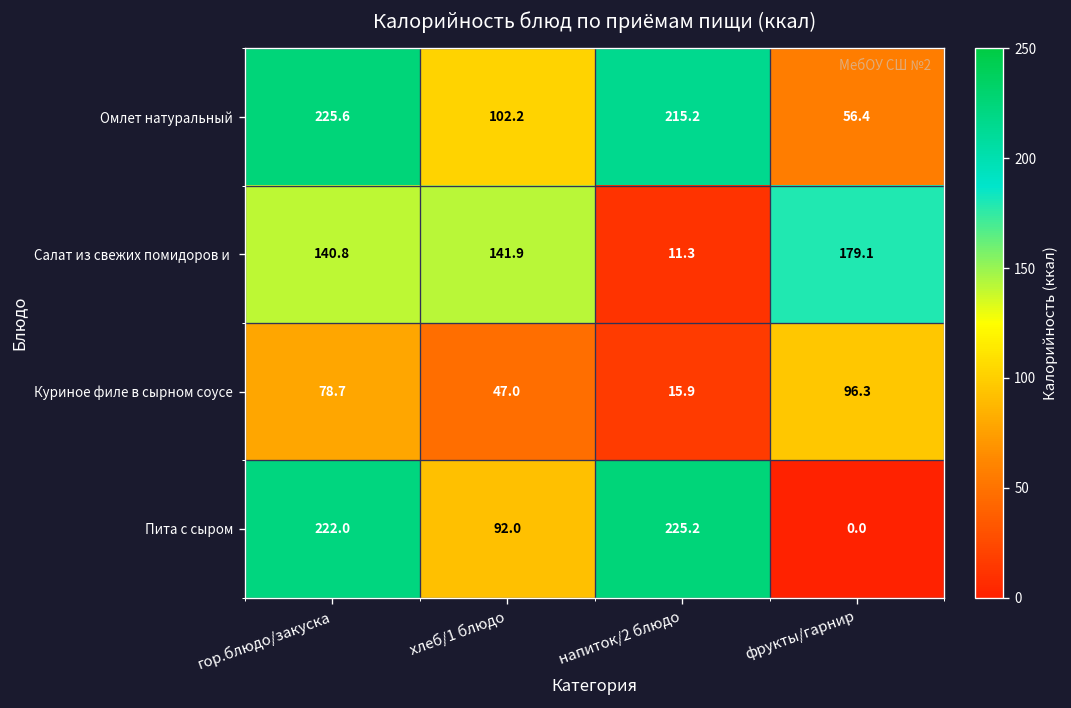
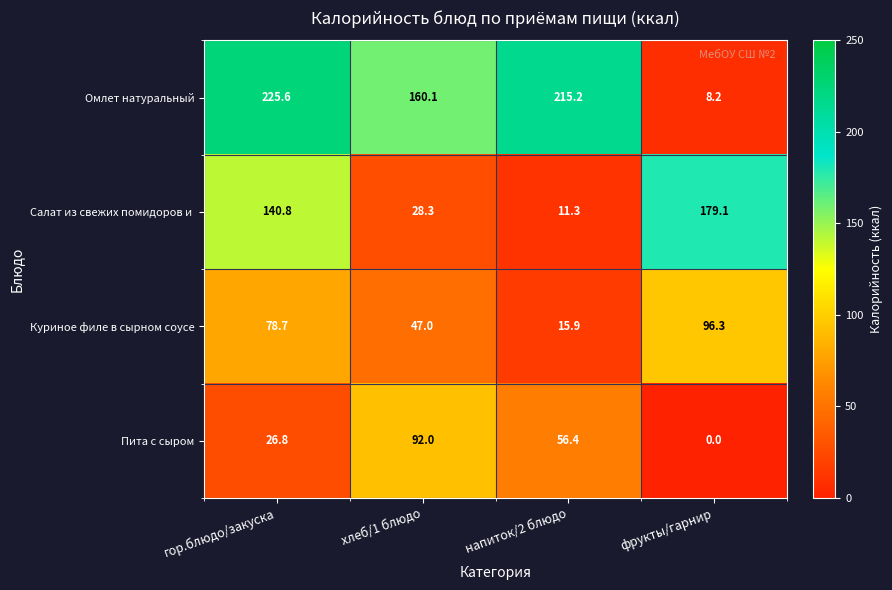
Омлет натуральный, хлеб/1 блюдо: 102.2 -> 160.1
Омлет натуральный, фрукты/гарнир: 56.4 -> 8.2
Салат из свежих помидоров и, хлеб/1 блюдо: 141.9 -> 28.3
Пита с сыром, гор.блюдо/закуска: 222.0 -> 26.8
Пита с сыром, напиток/2 блюдо: 225.2 -> 56.4
